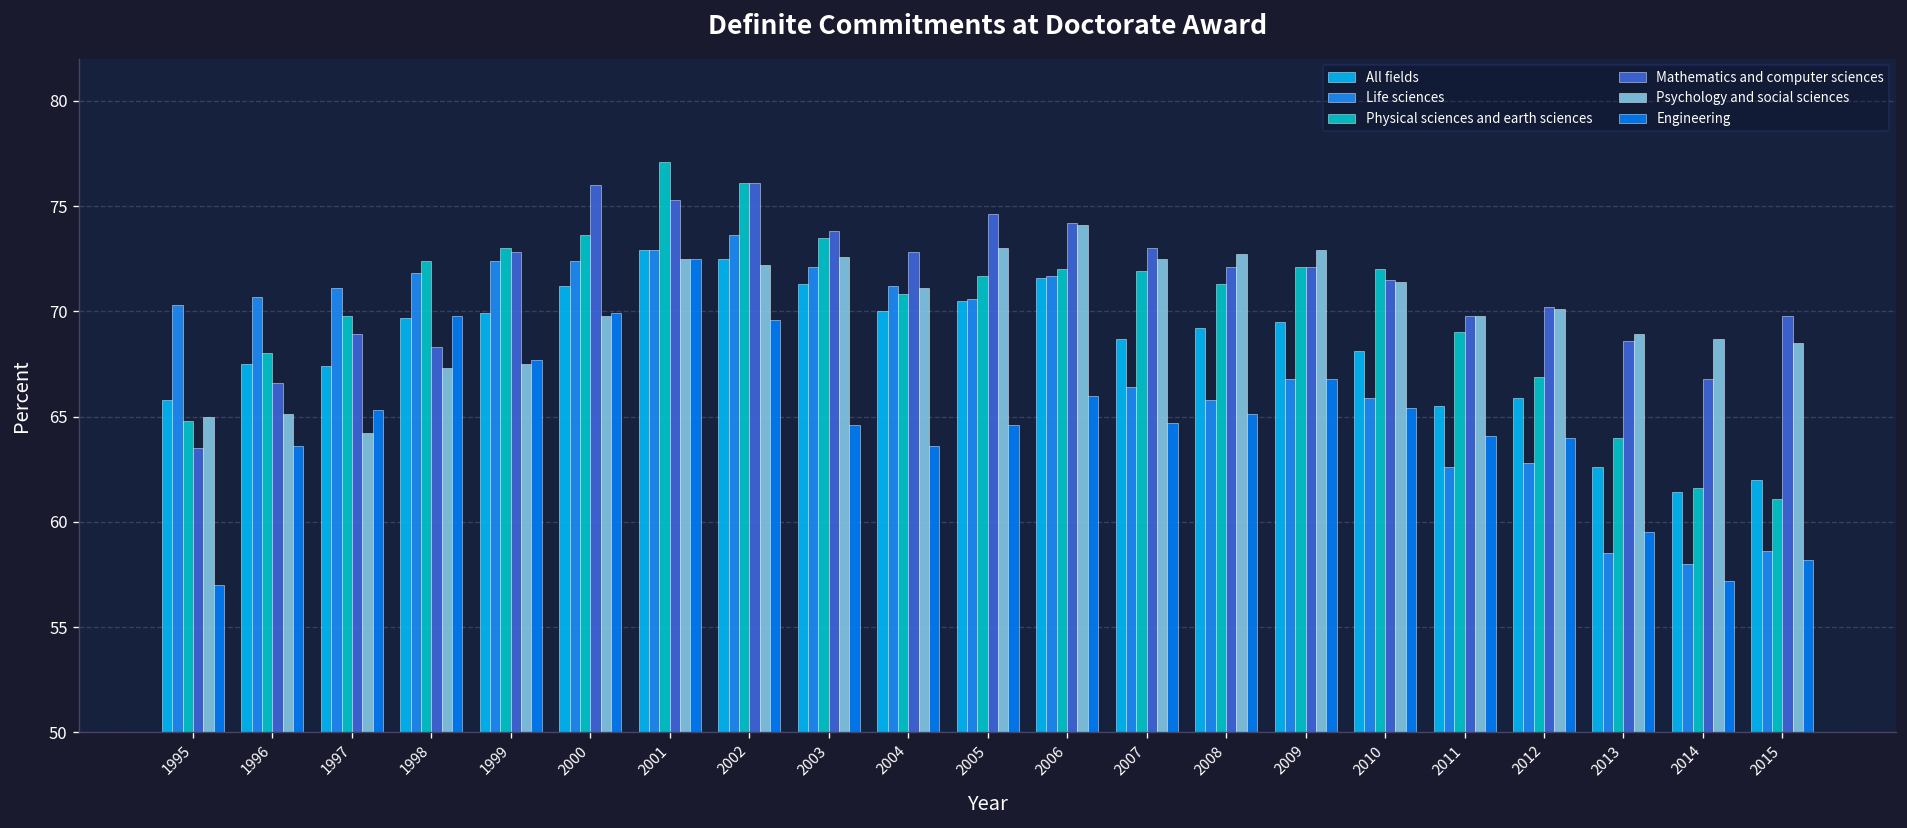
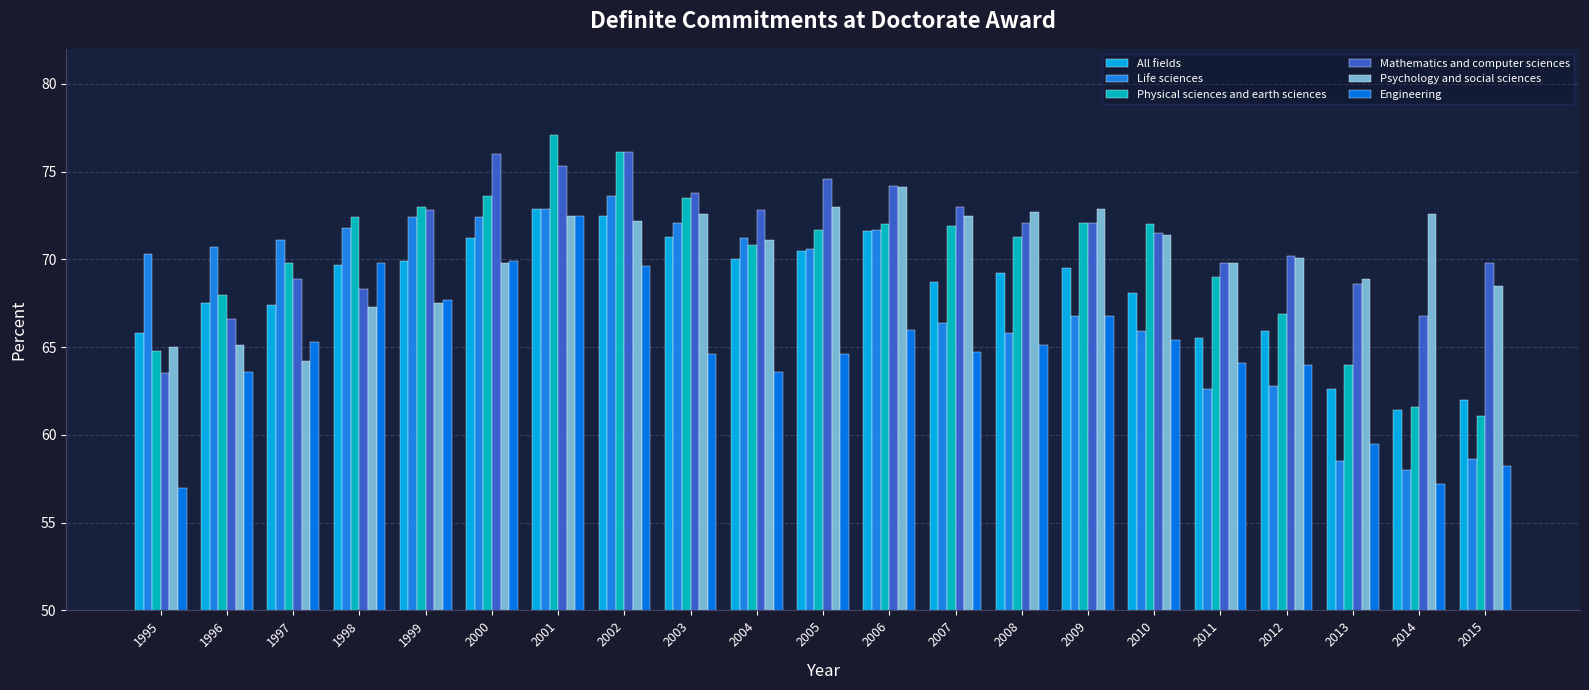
Psychology and social sciences, 2014: 68.7 -> 72.6
